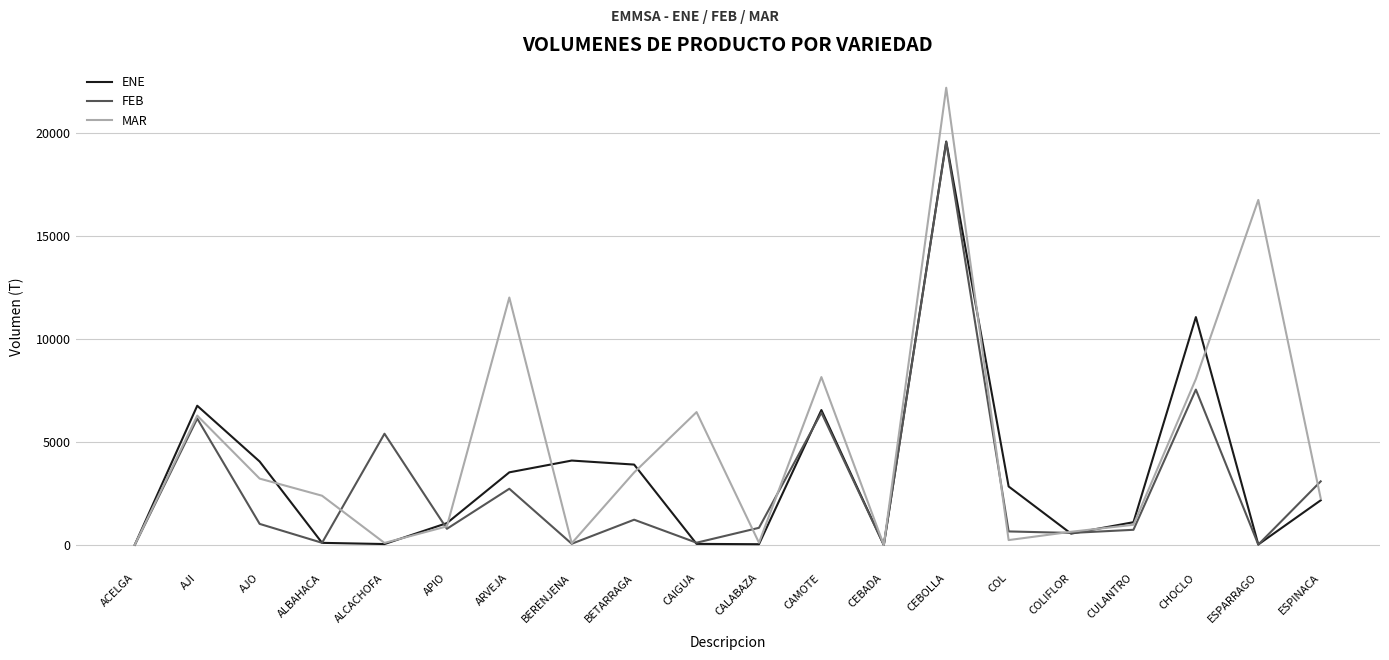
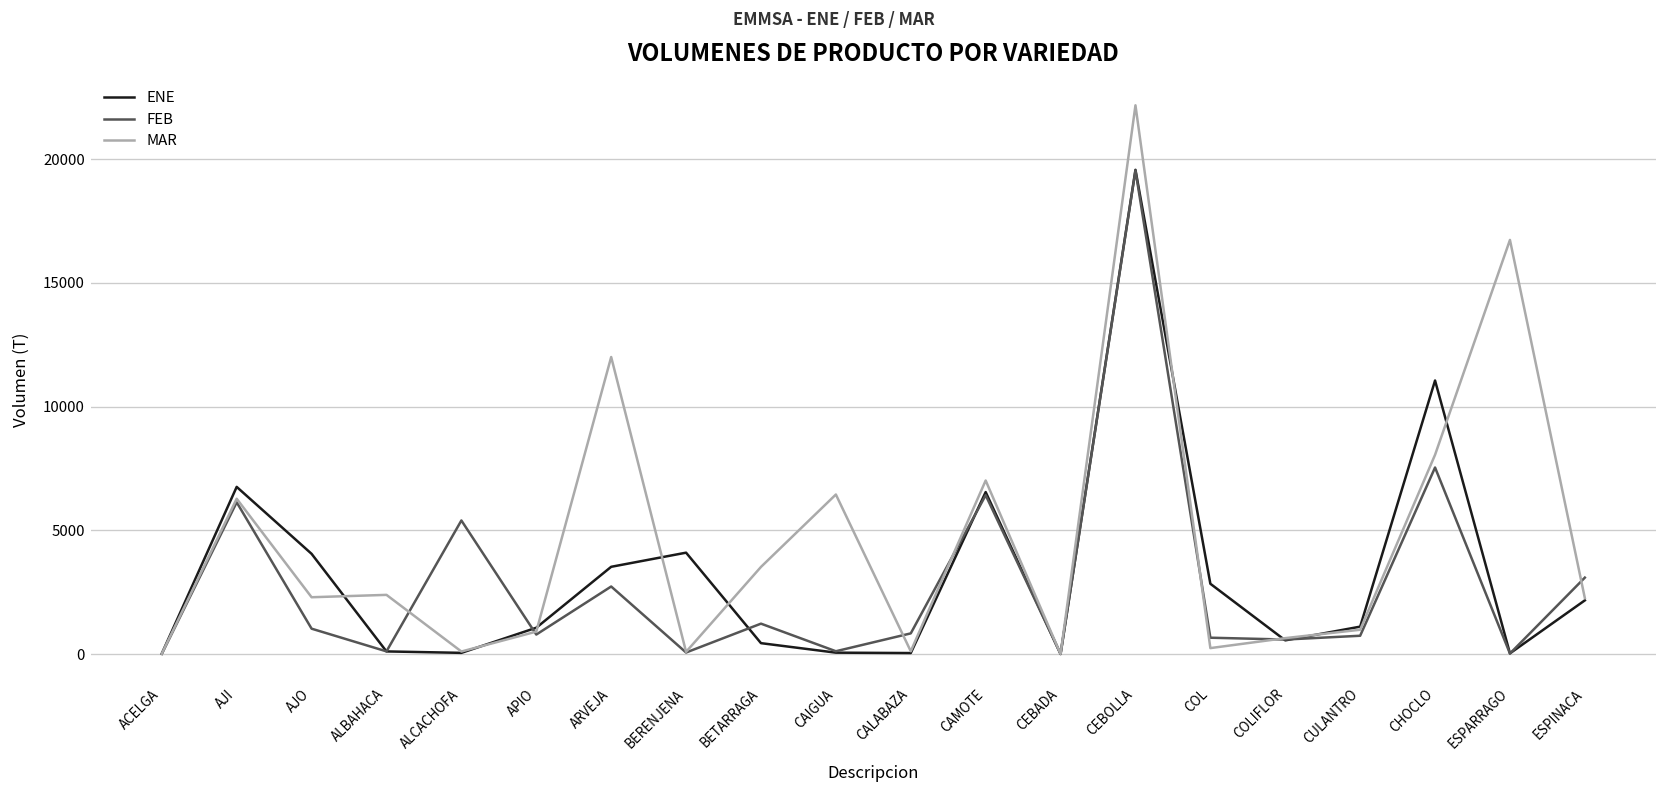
MAR, AJO: 3200 -> 2300
ENE, BETARRAGA: 3900 -> 400
MAR, CAMOTE: 8100 -> 7000
